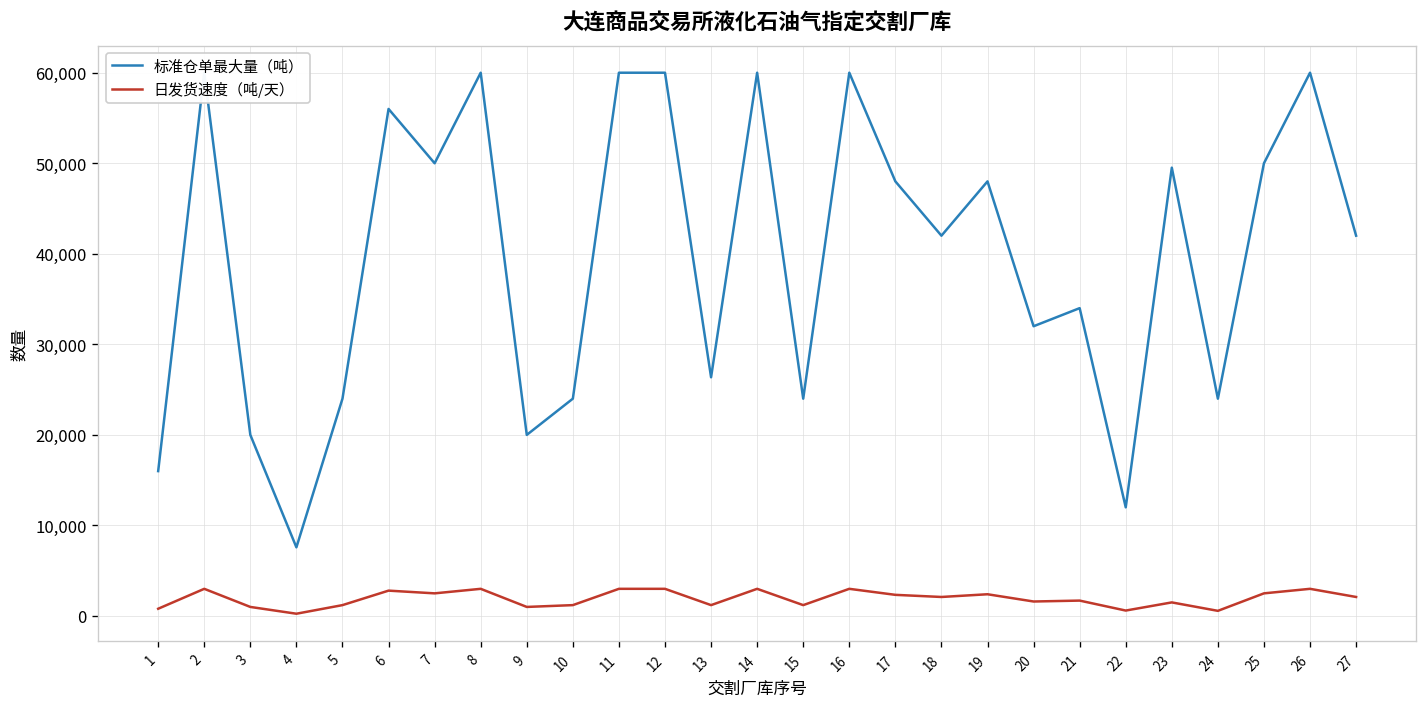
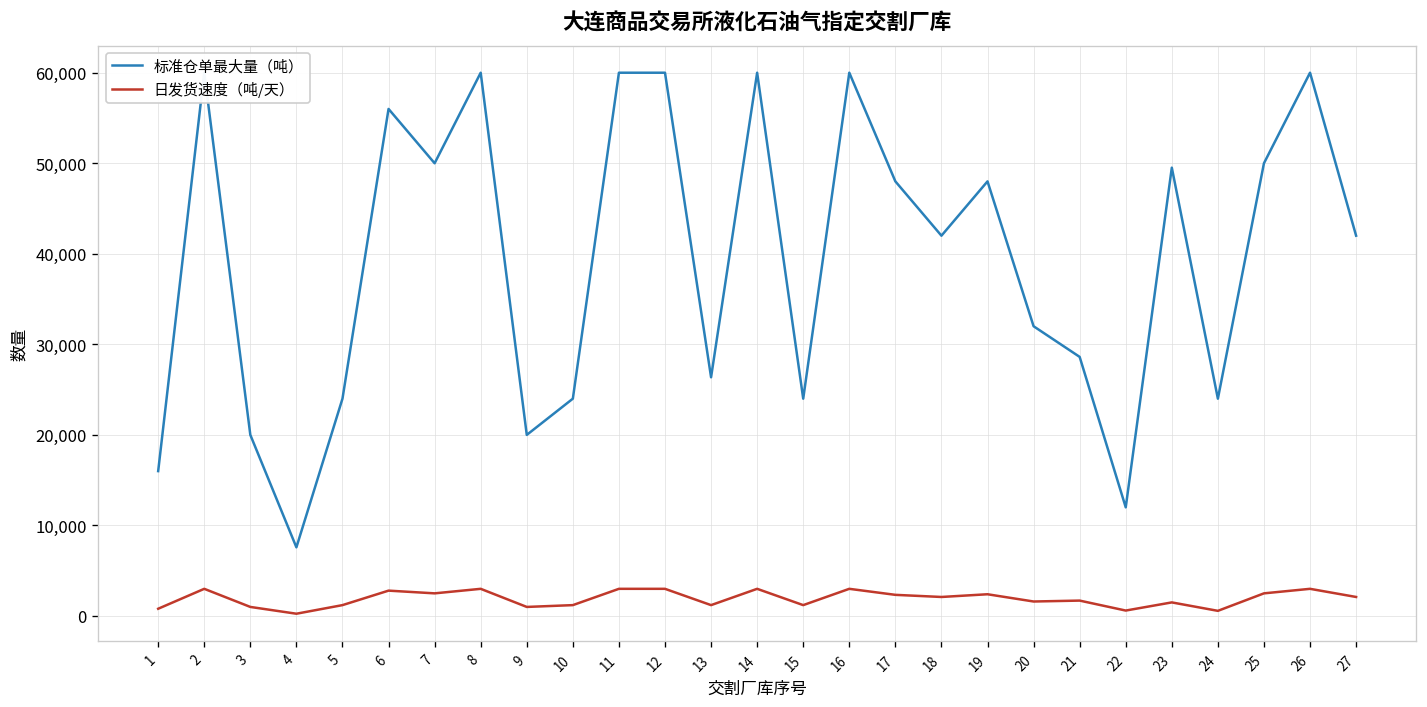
标准仓单最大量（吨）, 21: 34,000 -> 29,000
